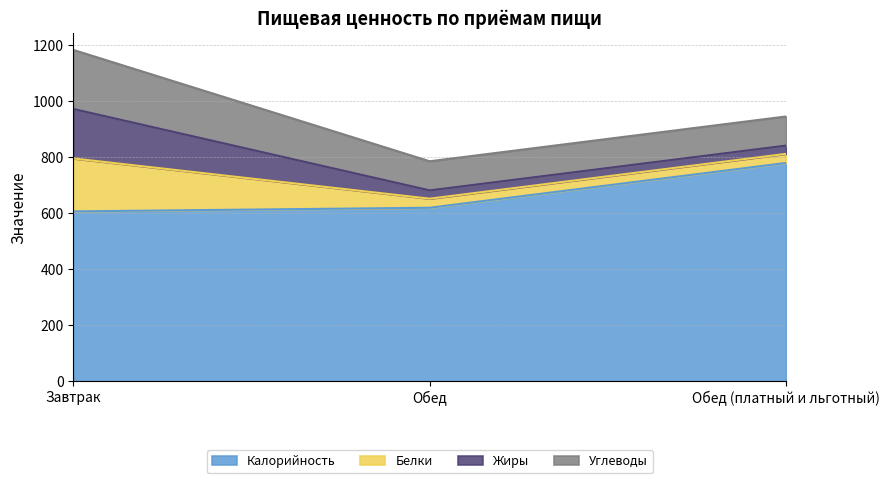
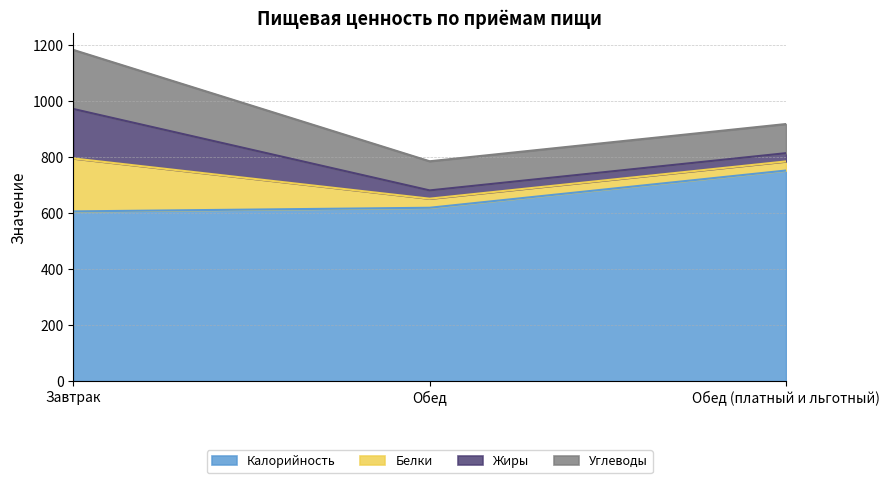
Калорийность, Обед (платный и льготный): 780 -> 750
